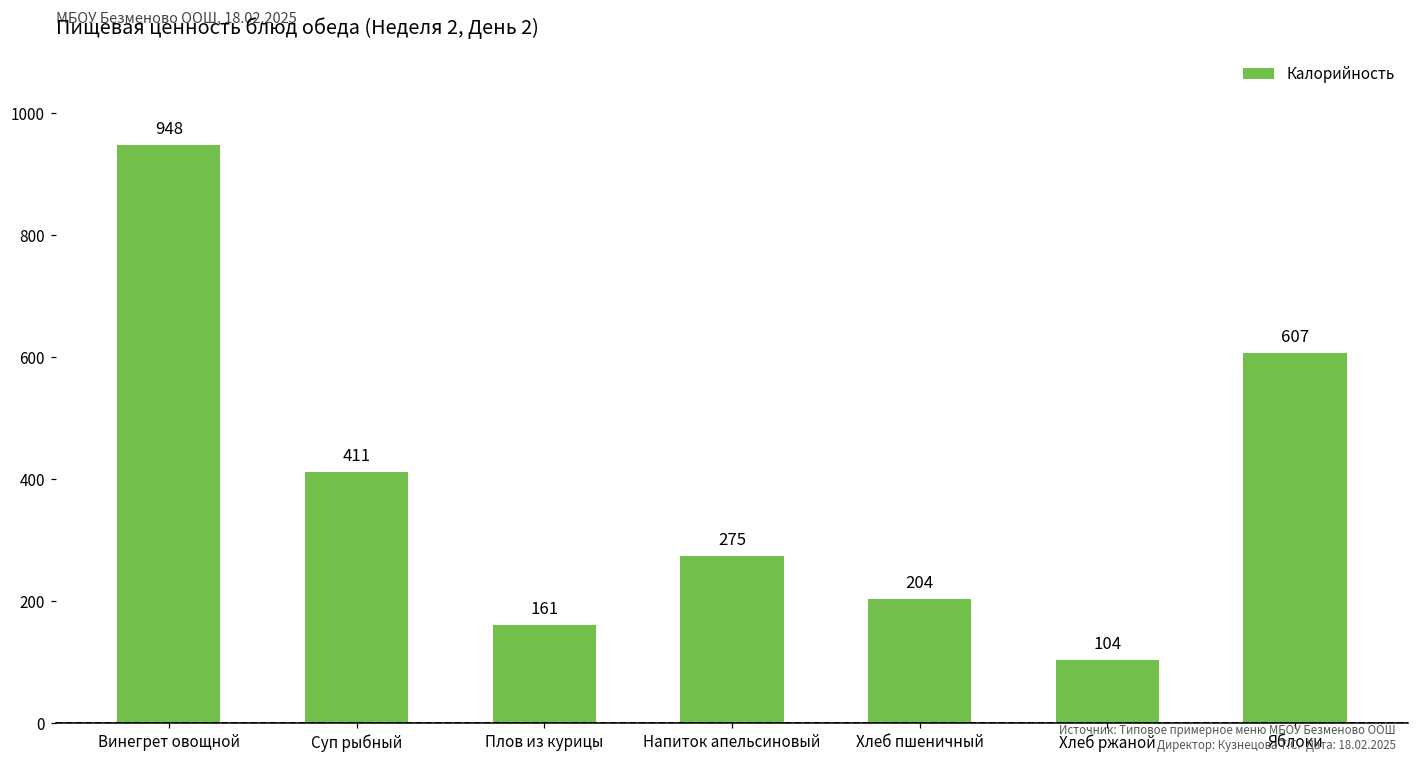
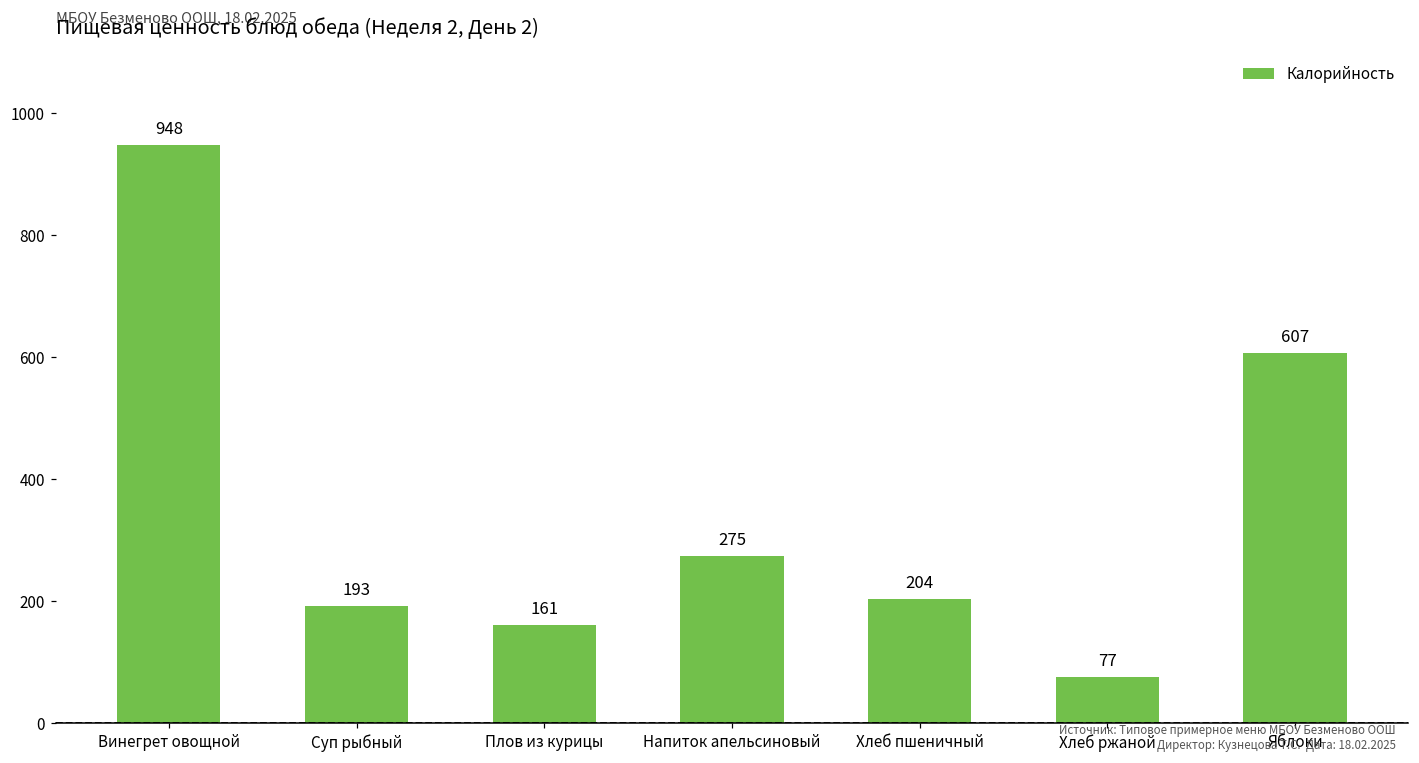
Суп рыбный: 411 -> 193
Хлеб ржаной: 104 -> 77
